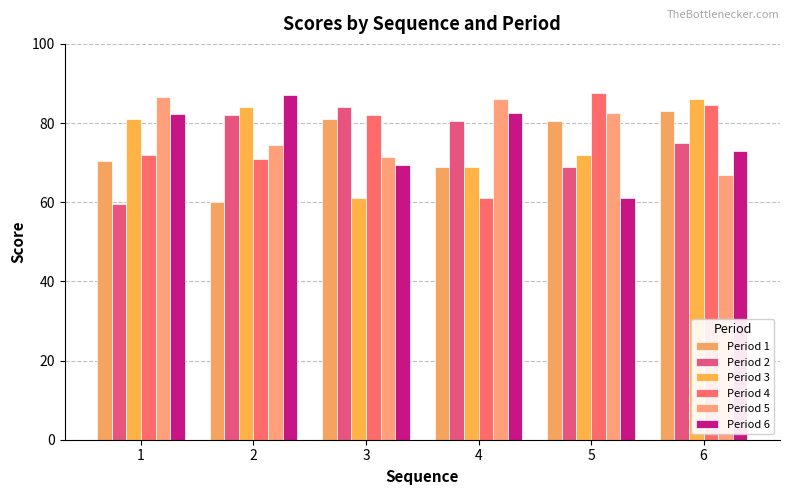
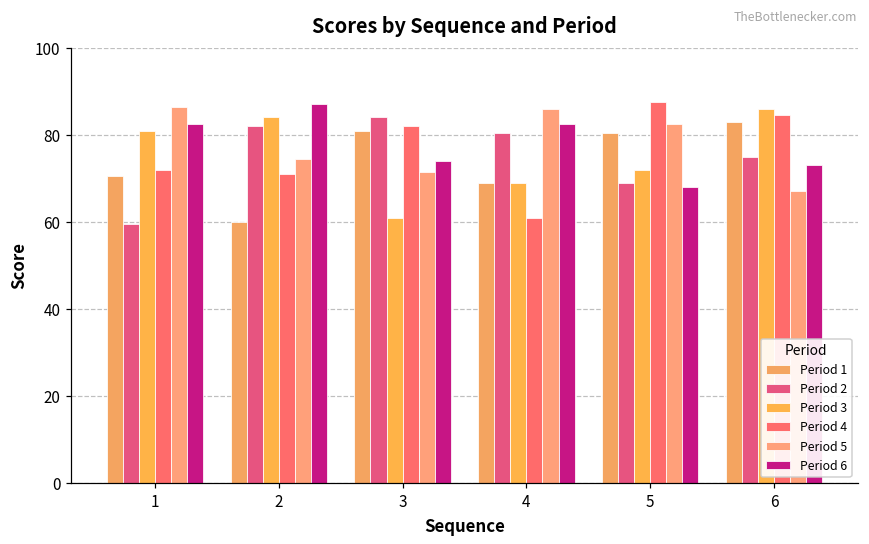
Period 6, 3: 70 -> 74
Period 6, 5: 61 -> 68
